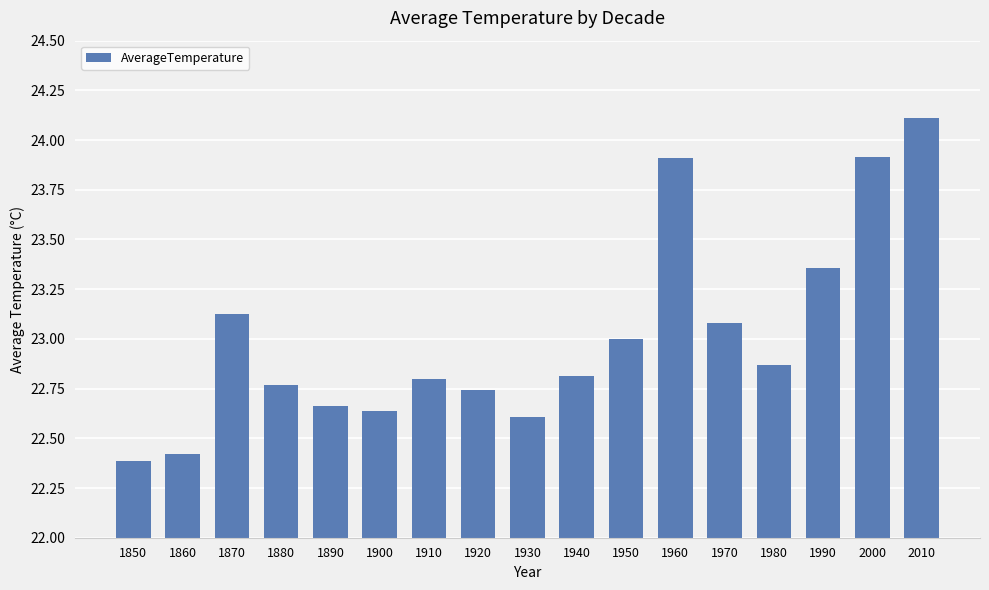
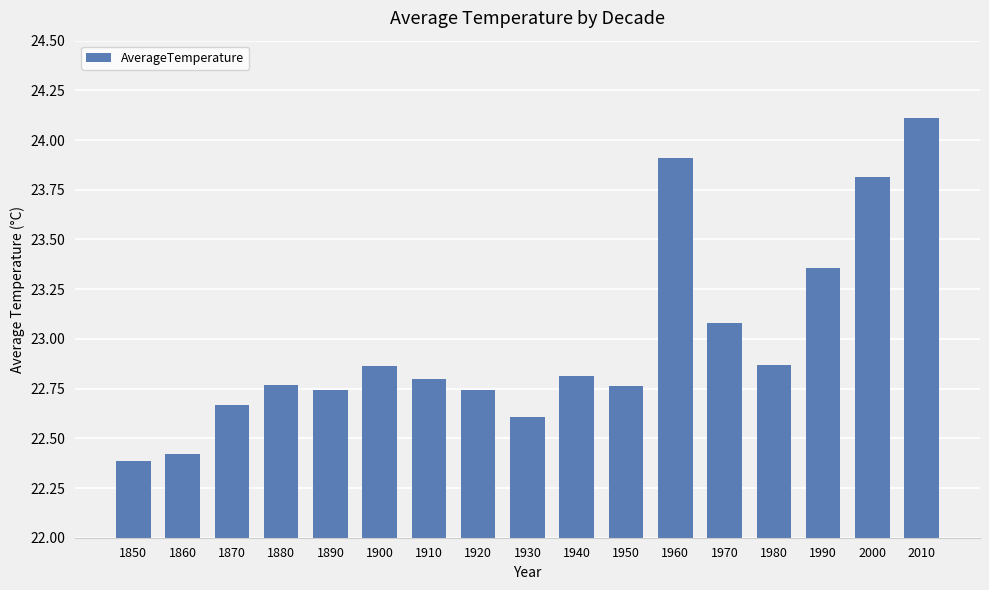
1870: 23.13 -> 22.67
1890: 22.66 -> 22.74
1900: 22.64 -> 22.86
1950: 23.00 -> 22.76
2000: 23.92 -> 23.82
